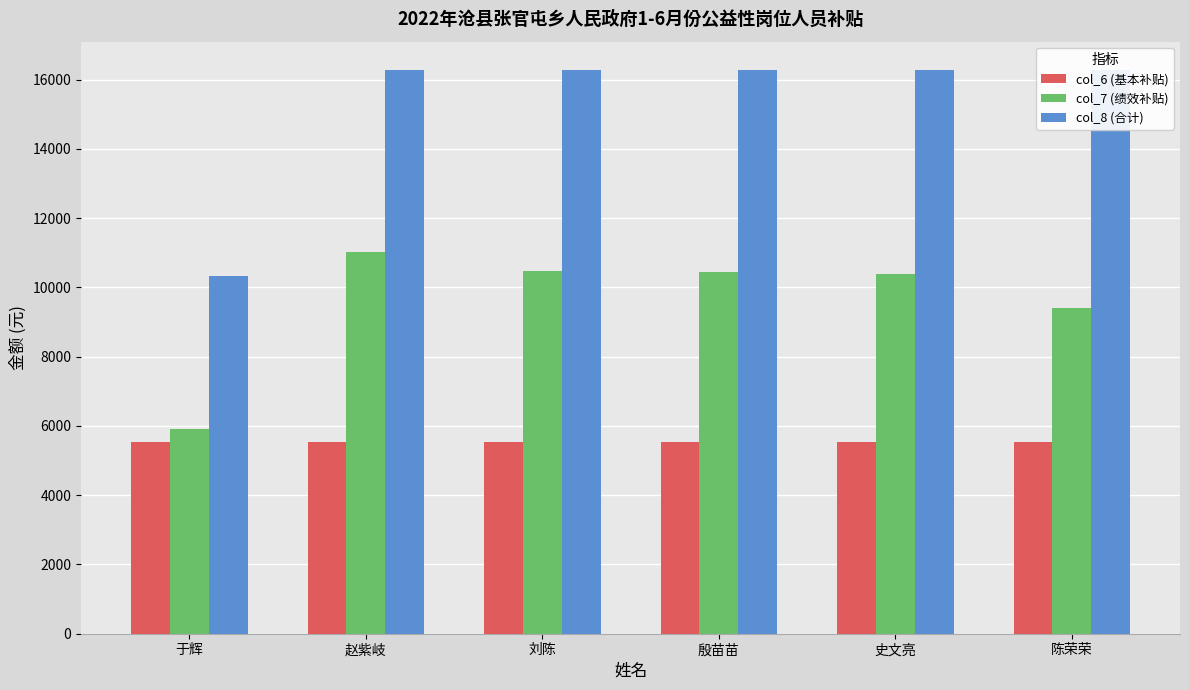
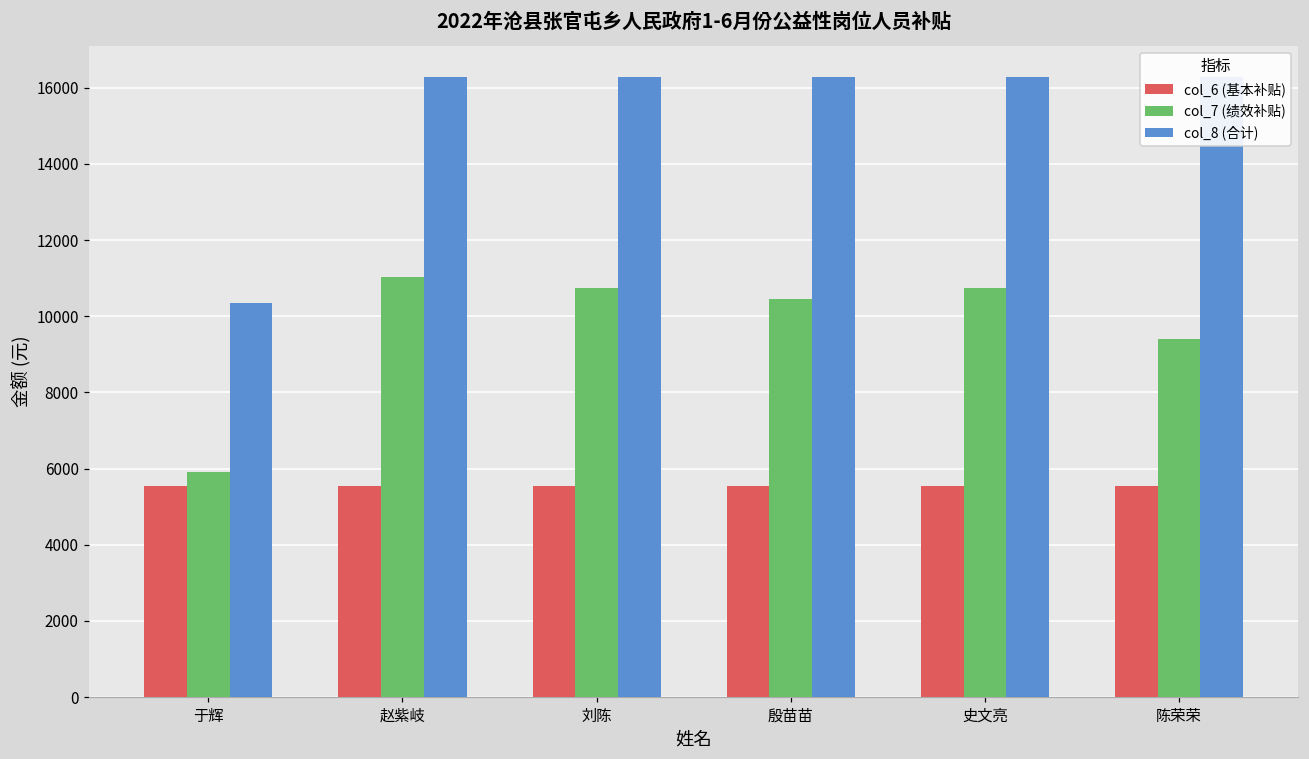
col_7 (绩效补贴), 刘陈: 10500 -> 10700
col_7 (绩效补贴), 史文亮: 10400 -> 10700
